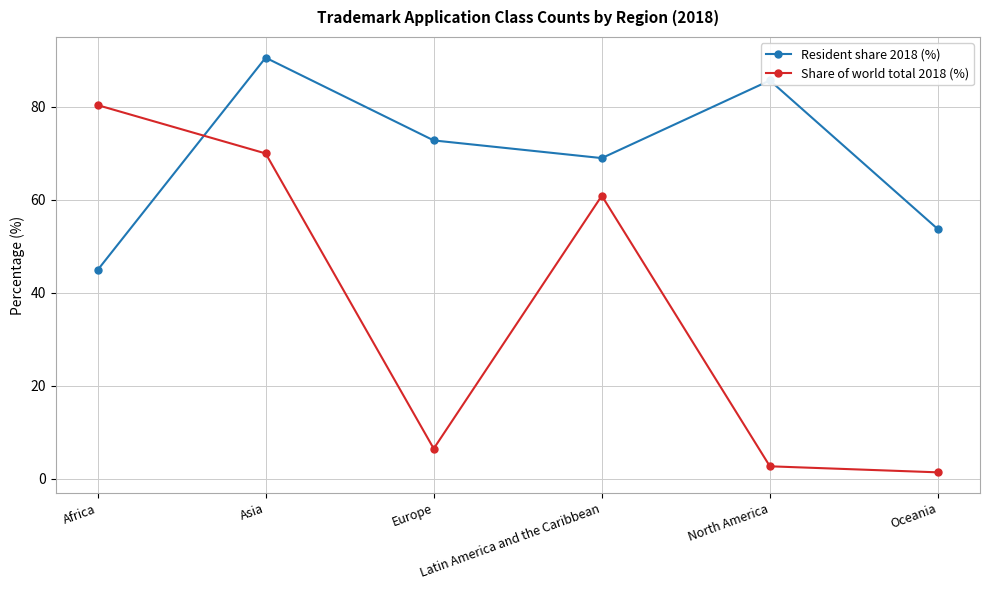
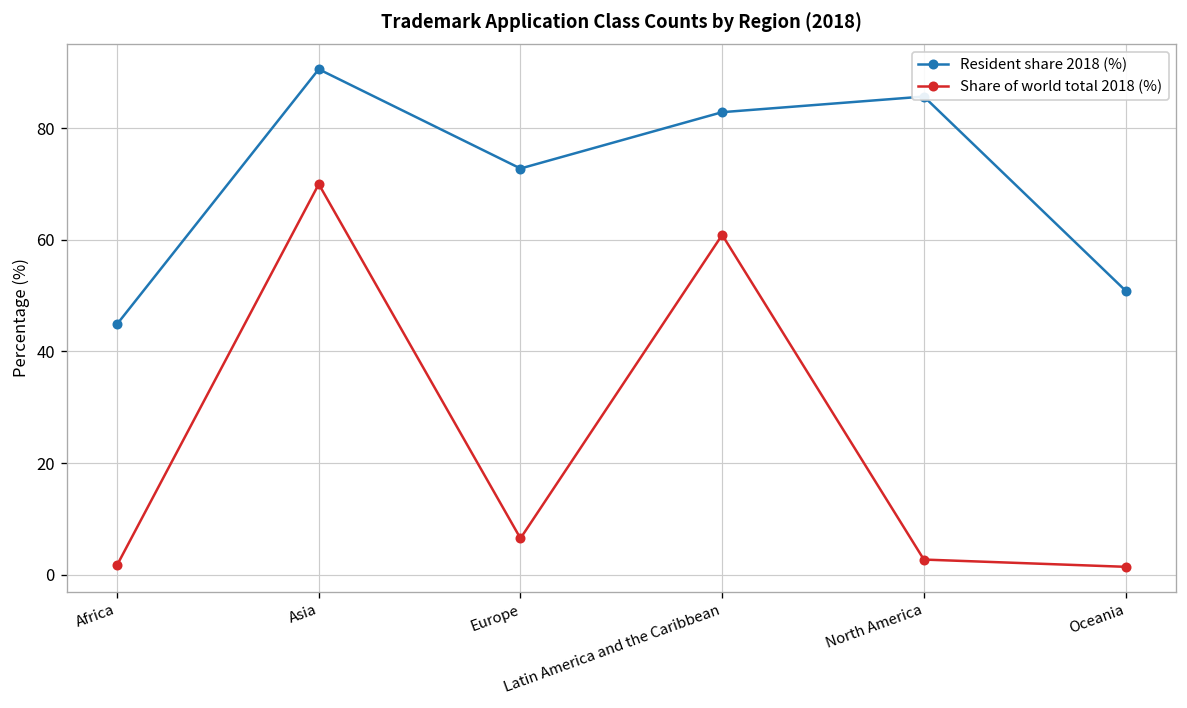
Share of world total 2018 (%), Africa: 80 -> 2
Resident share 2018 (%), Latin America and the Caribbean: 69 -> 83
Resident share 2018 (%), Oceania: 54 -> 51
